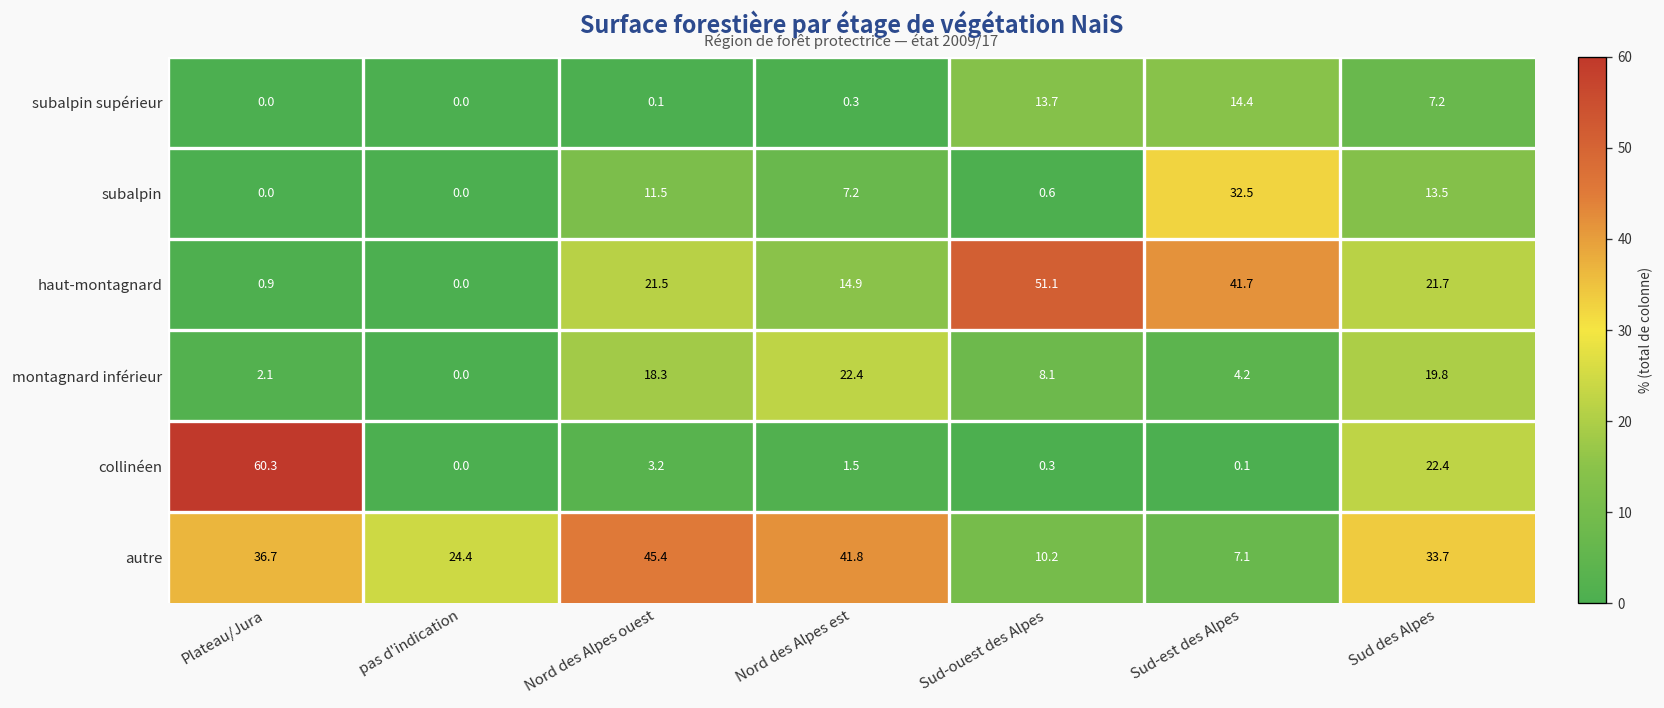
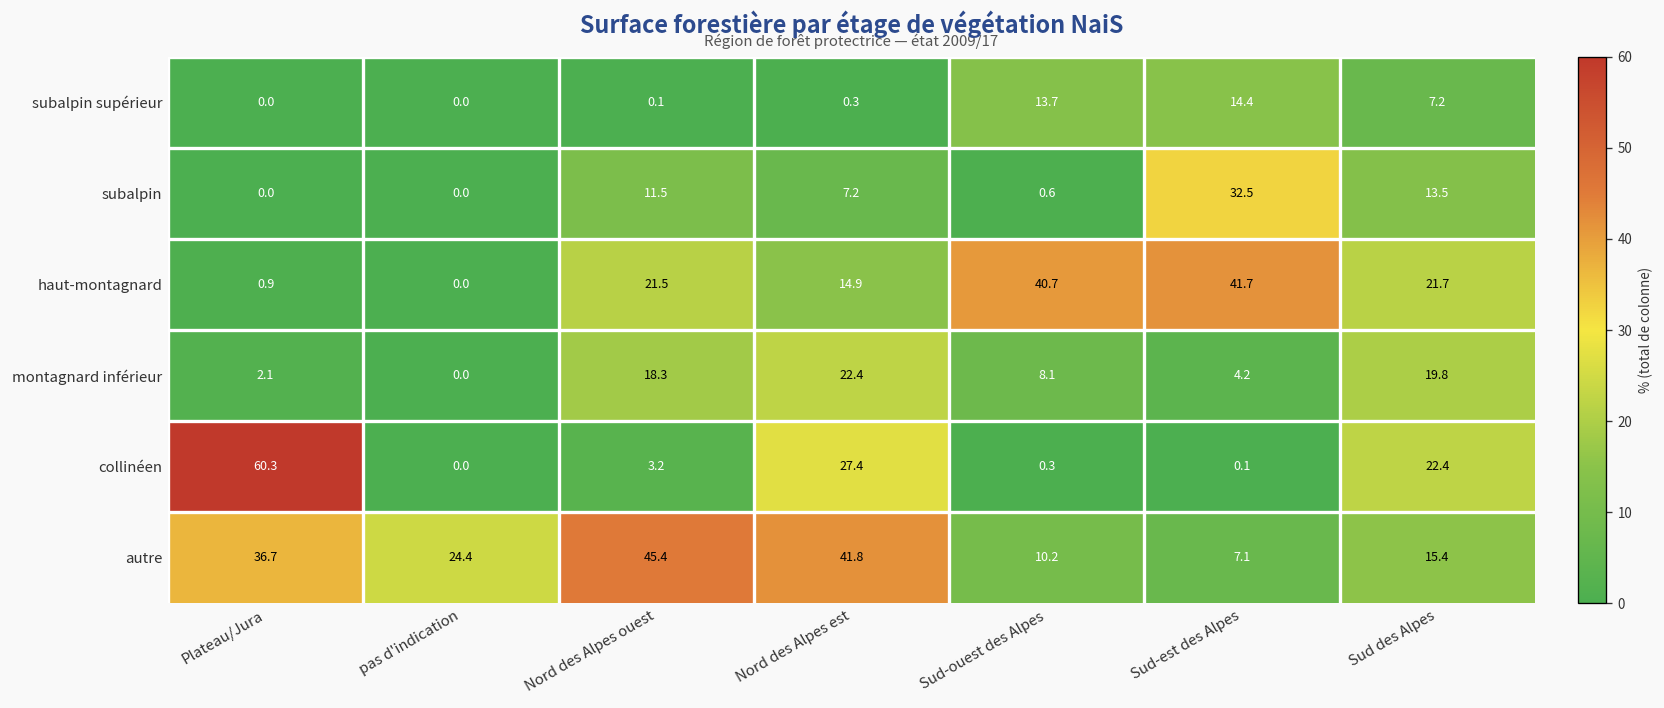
haut-montagnard, Sud-ouest des Alpes: 51.1 -> 40.7
collinéen, Nord des Alpes est: 1.5 -> 27.4
autre, Sud des Alpes: 33.7 -> 15.4
